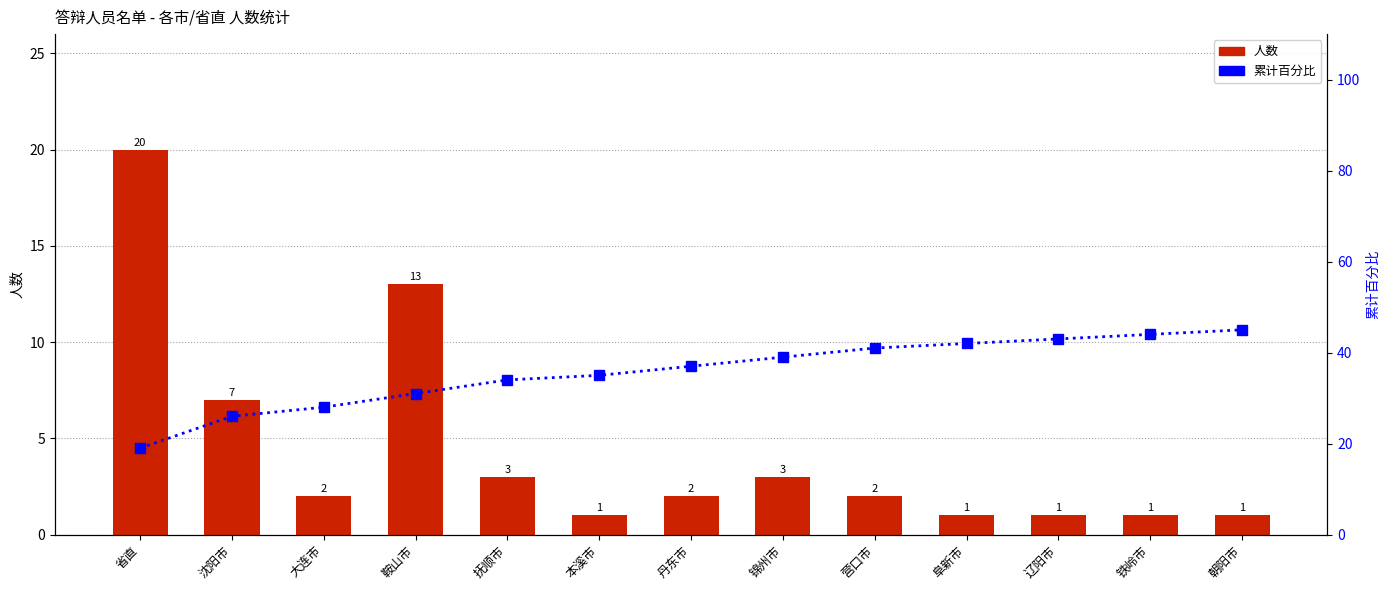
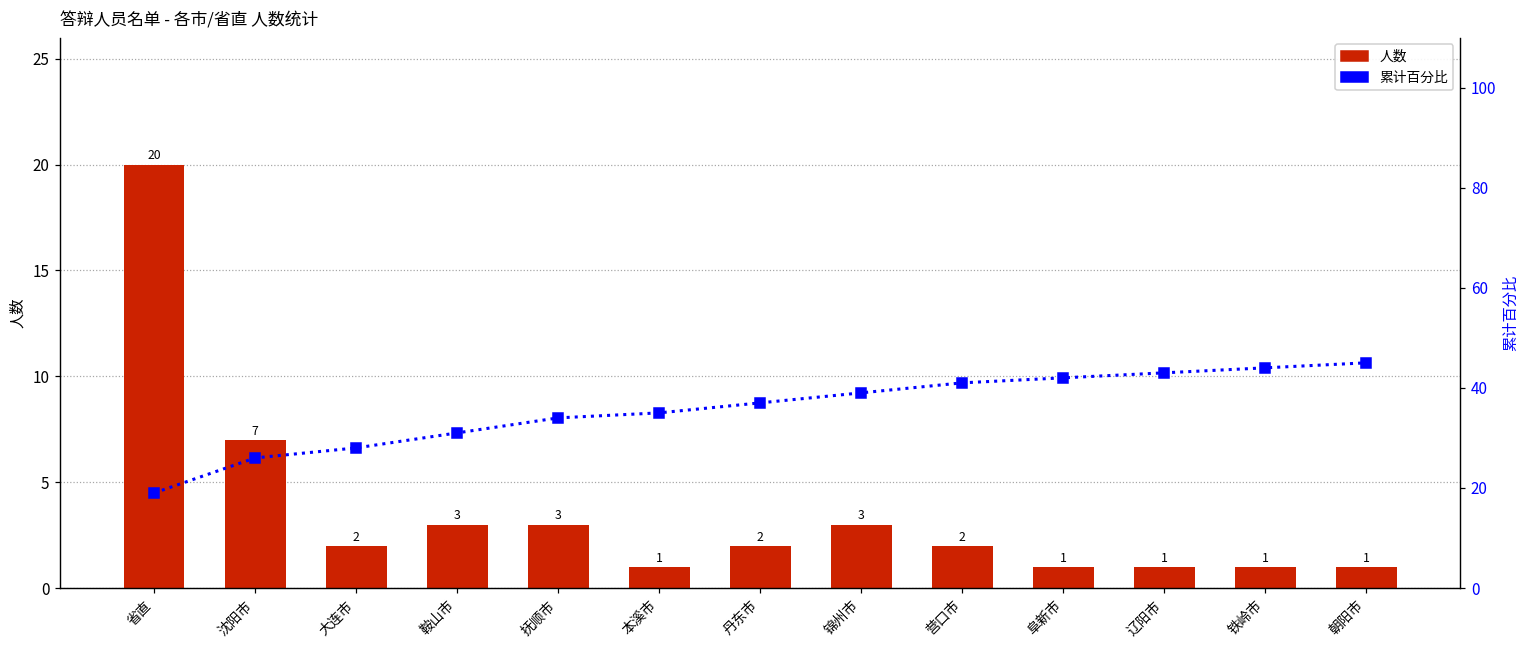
人数, 鞍山市: 13 -> 3
